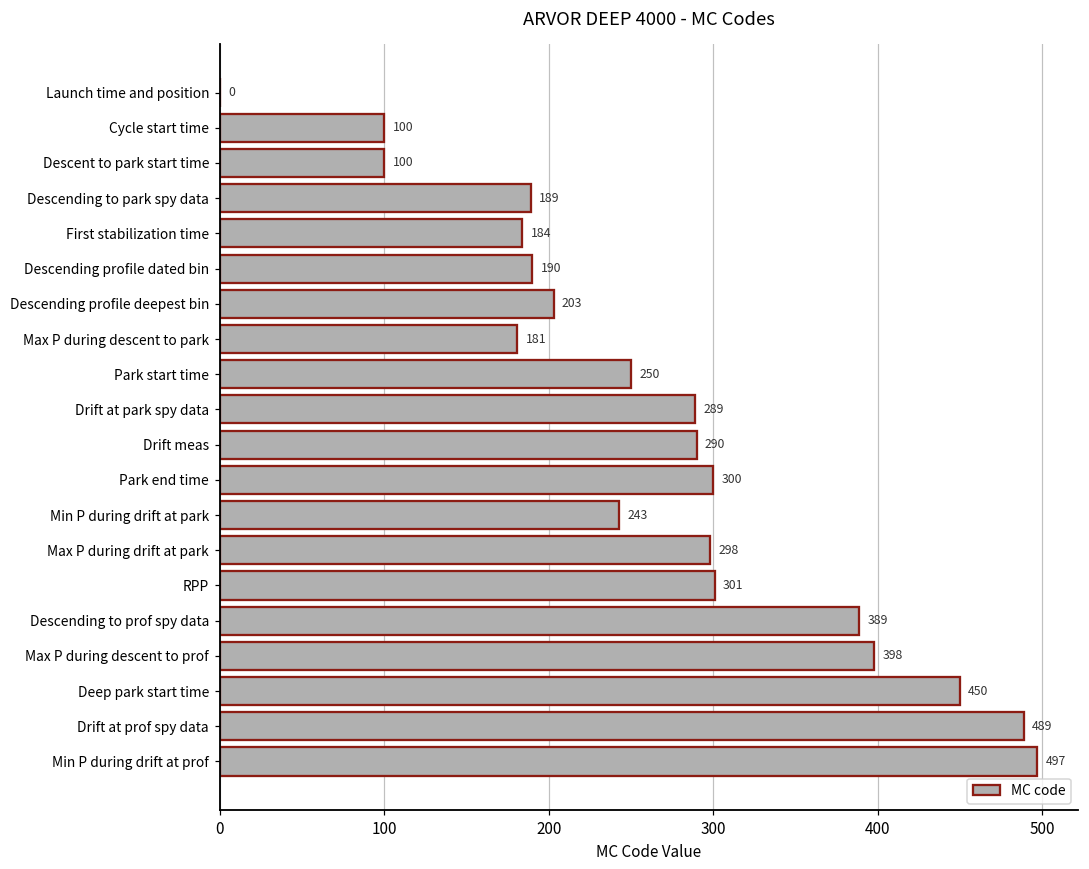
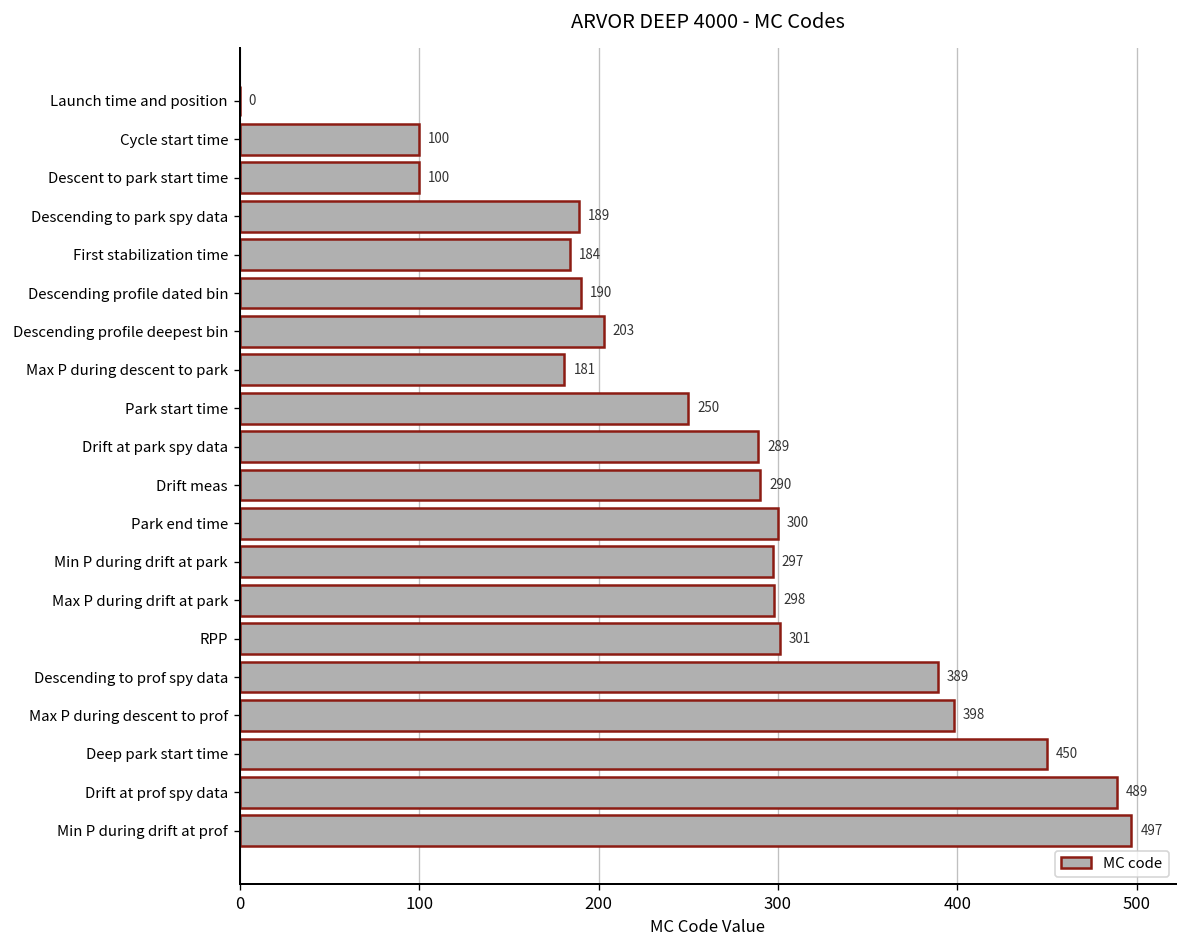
Min P during drift at park: 243 -> 297
